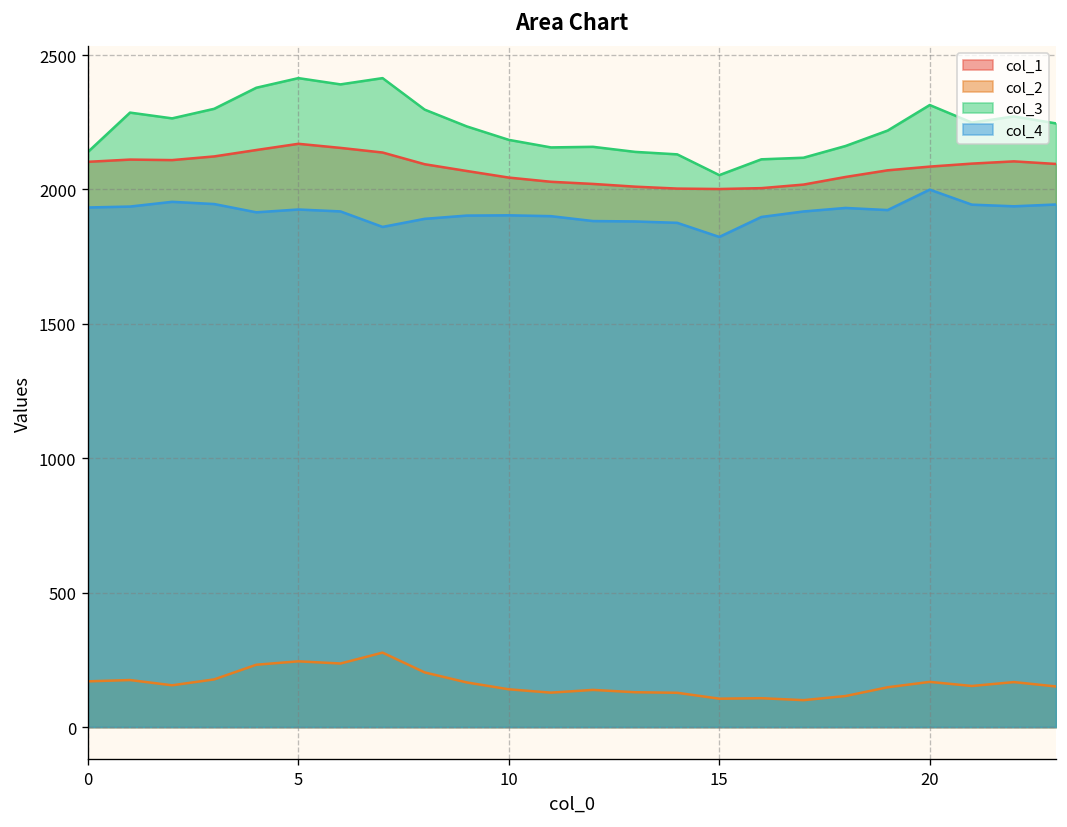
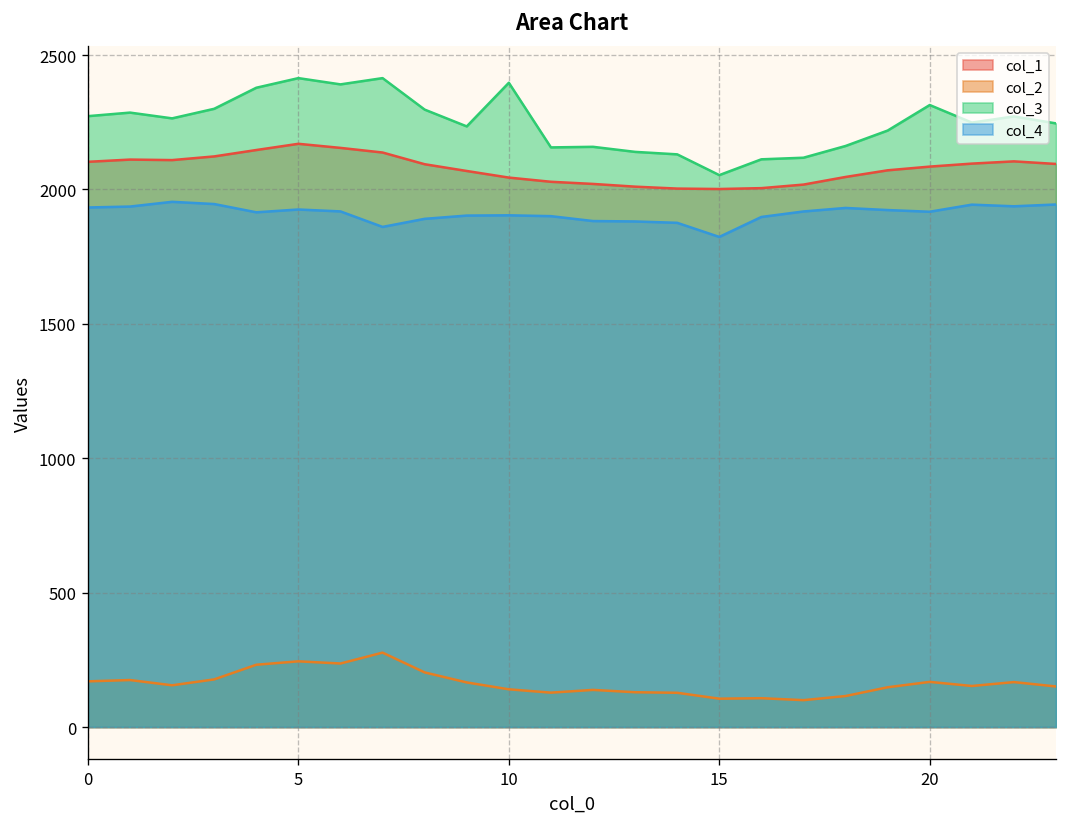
col_3, 0: 2140 -> 2270
col_3, 10: 2180 -> 2400
col_4, 20: 2000 -> 1920
